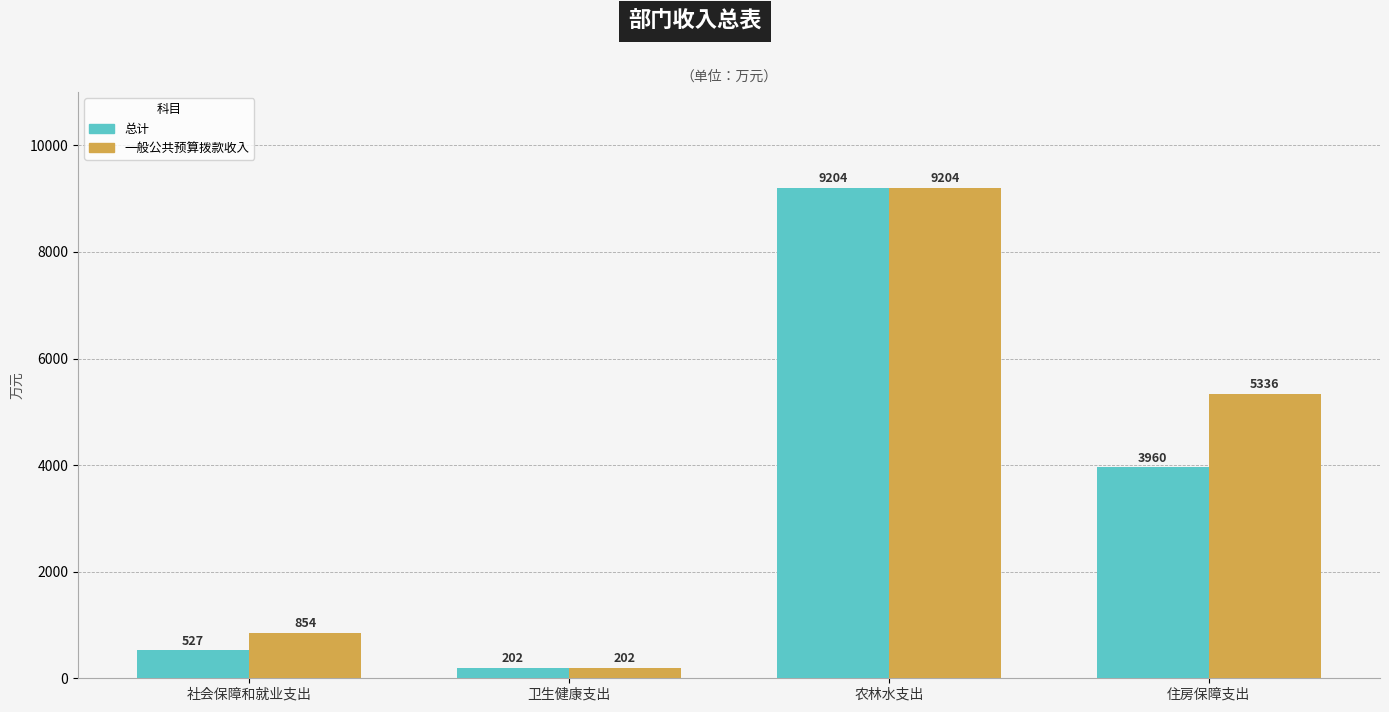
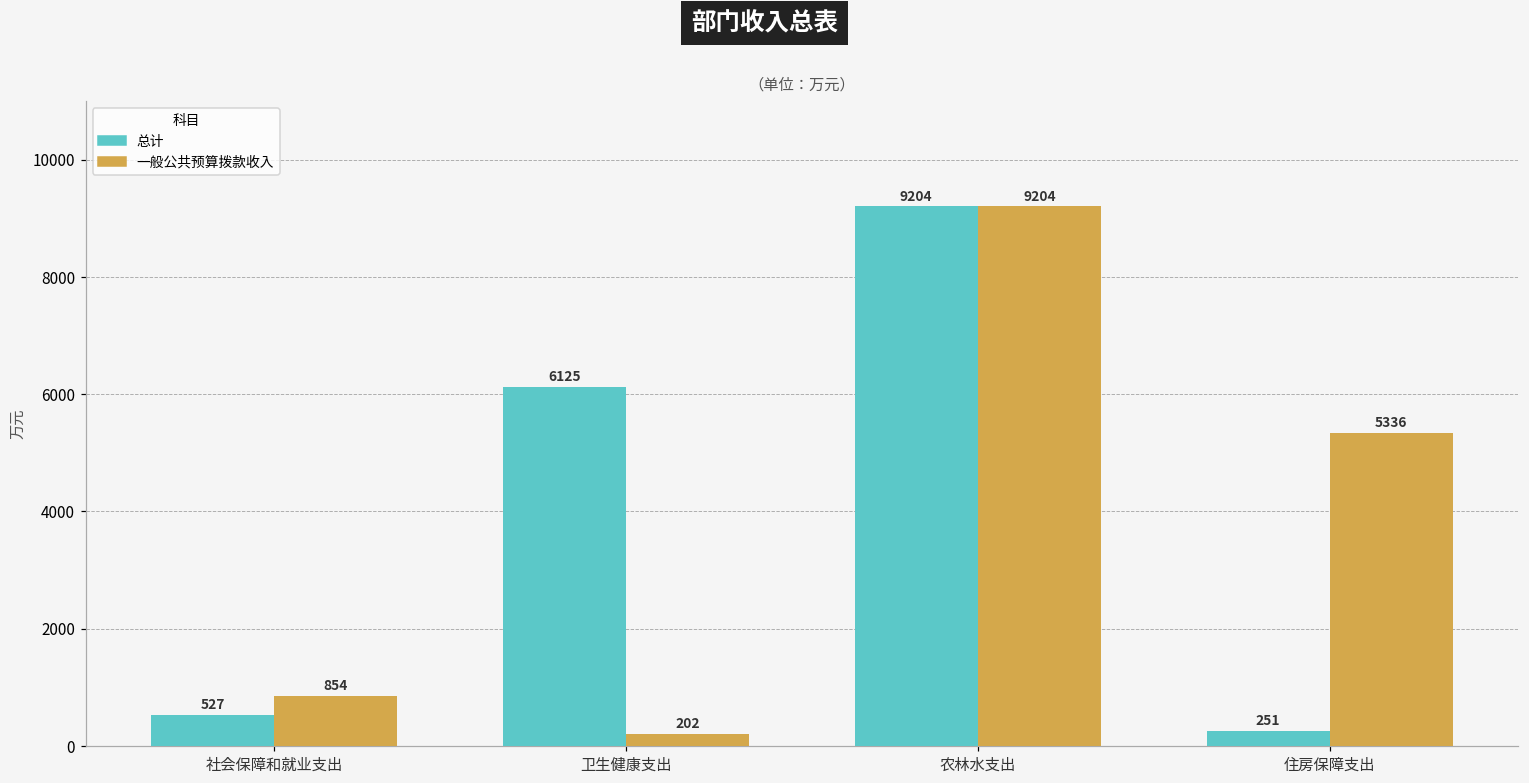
总计, 卫生健康支出: 202 -> 6125
总计, 住房保障支出: 3960 -> 251
